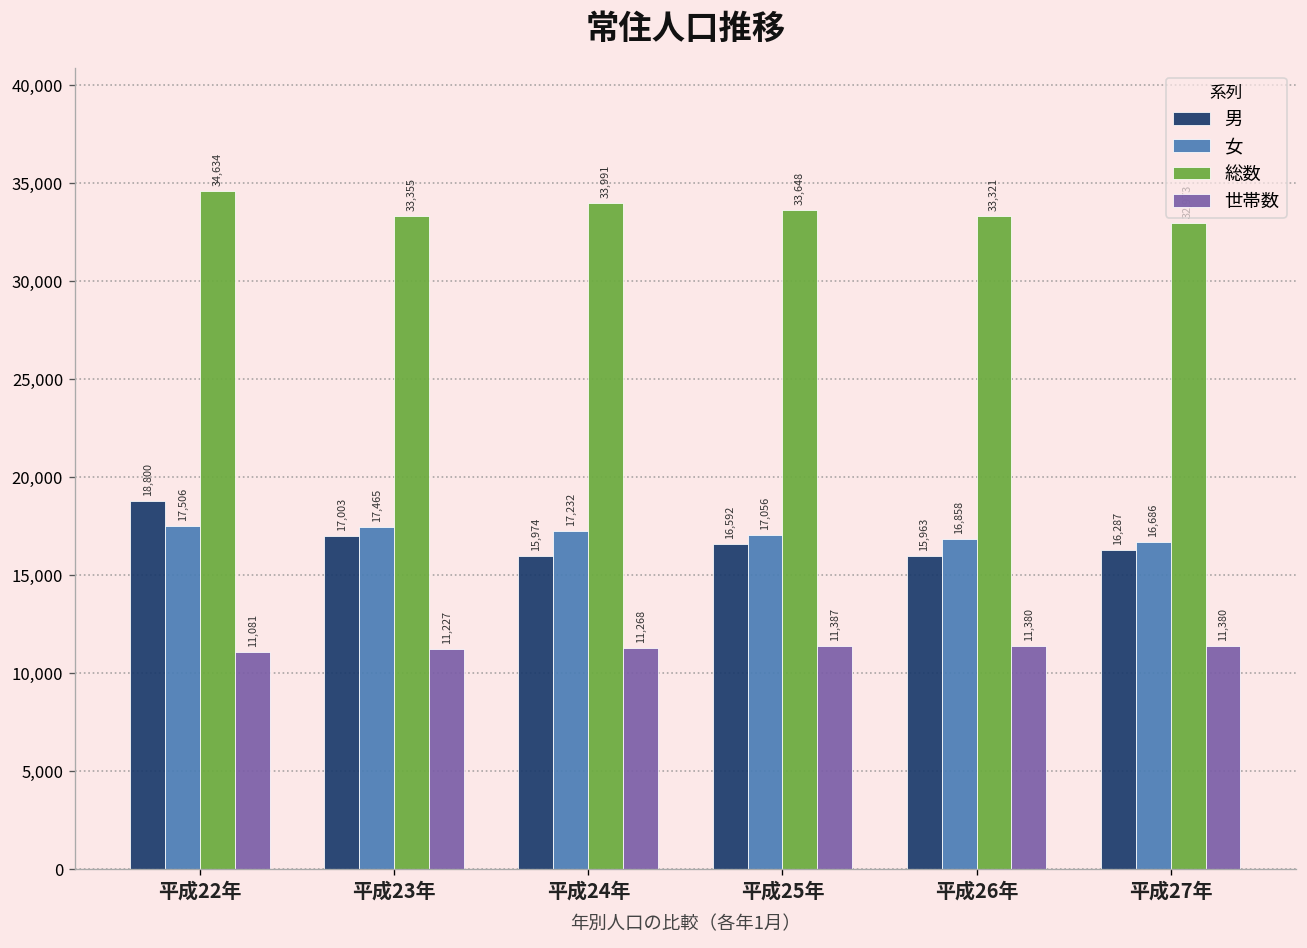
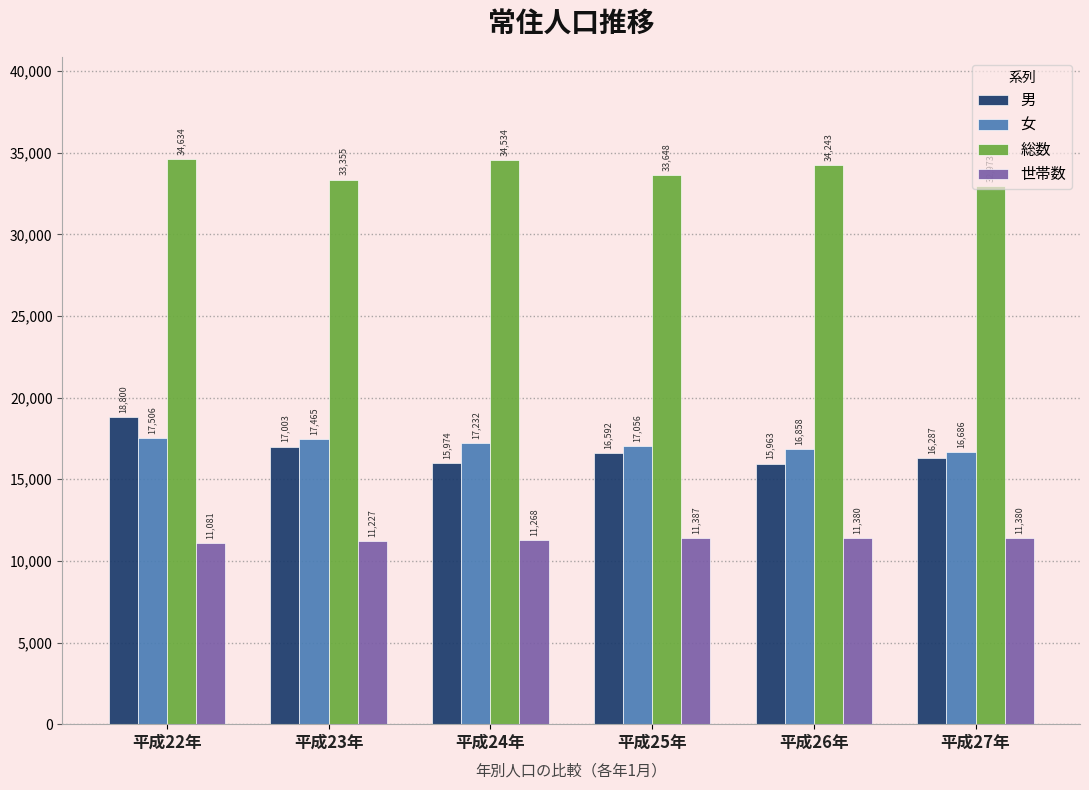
総数, 平成24年: 33,991 -> 34,534
総数, 平成26年: 33,321 -> 34,243
